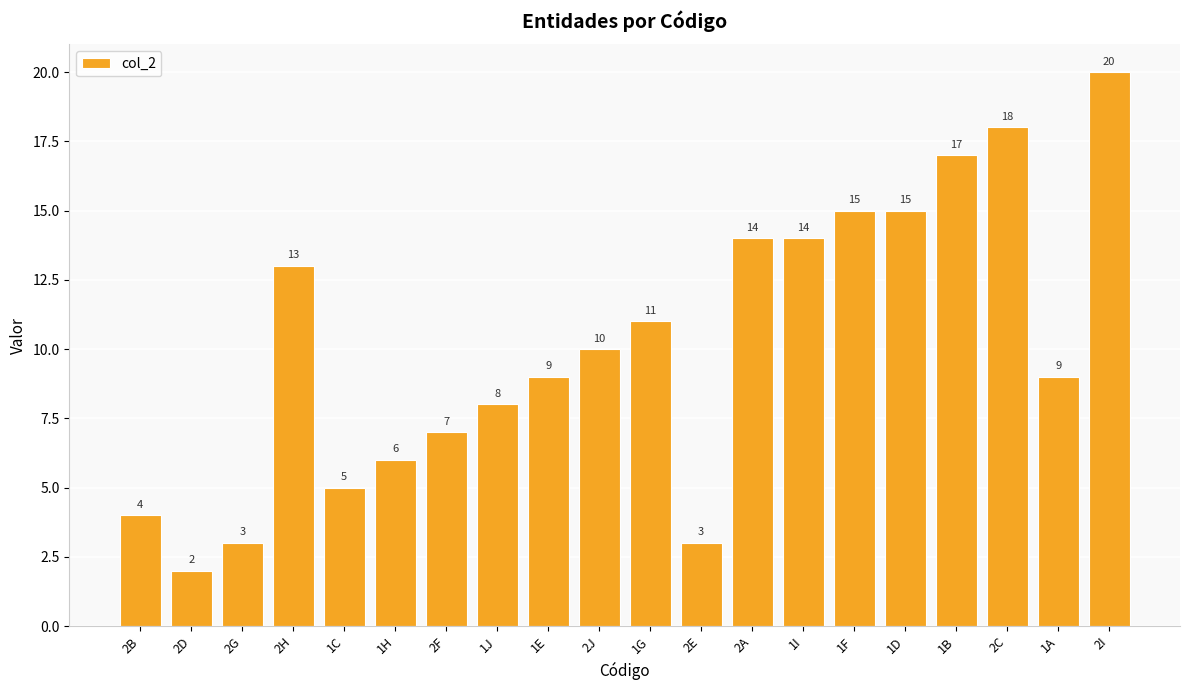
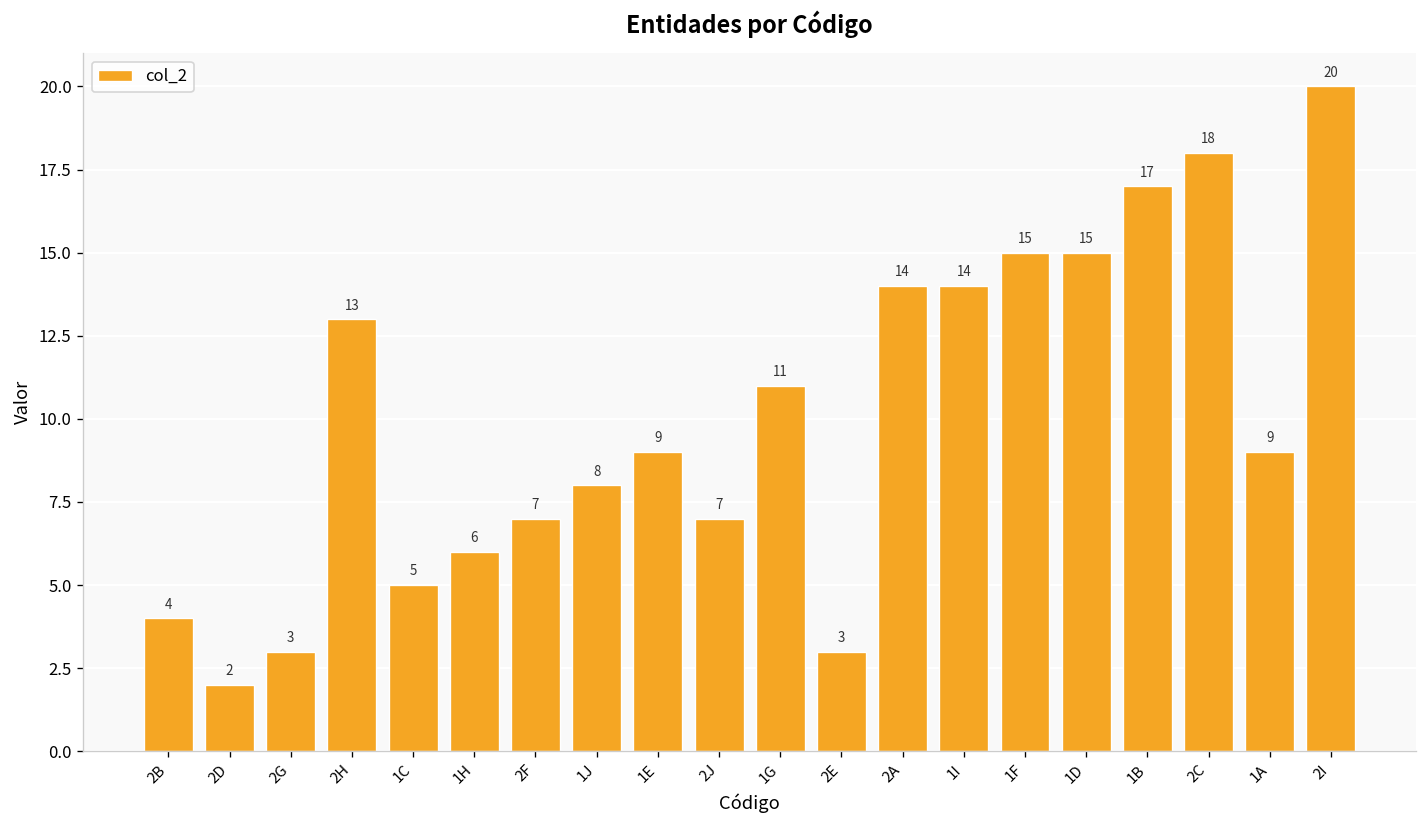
2J: 10 -> 7
